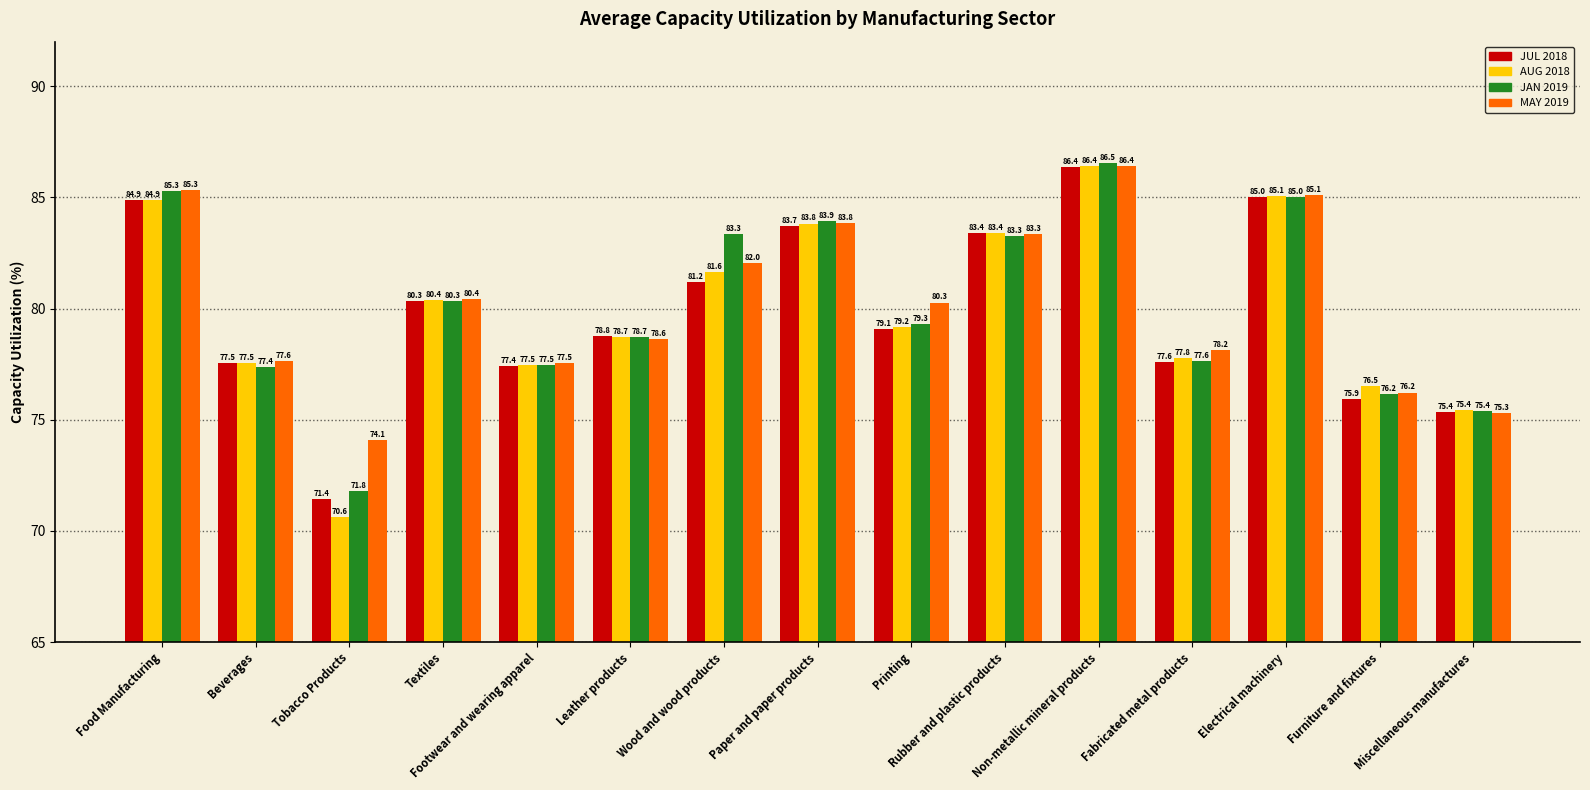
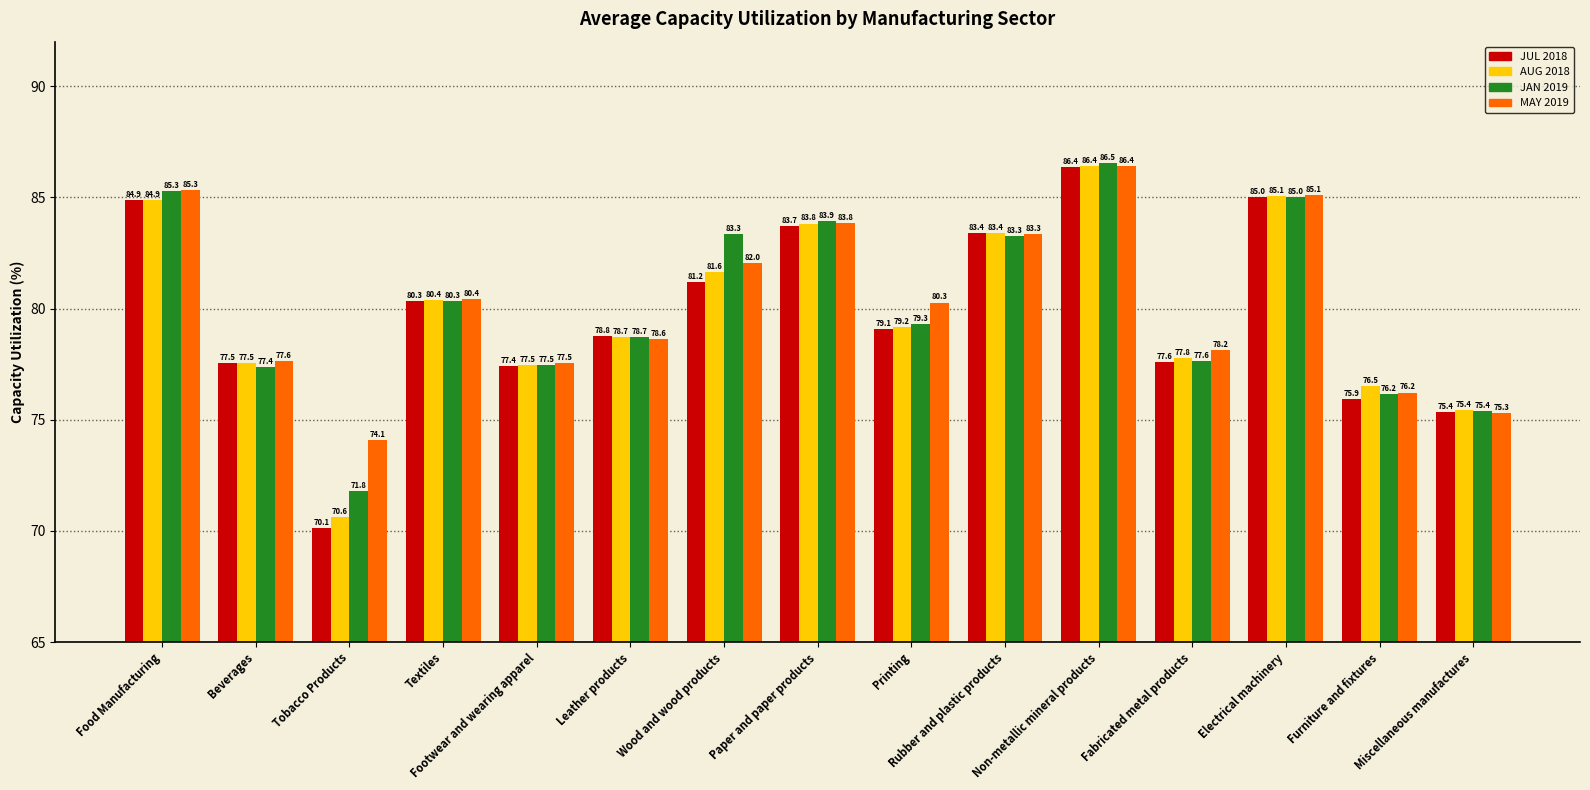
JUL 2018, Tobacco Products: 71.4 -> 70.1
